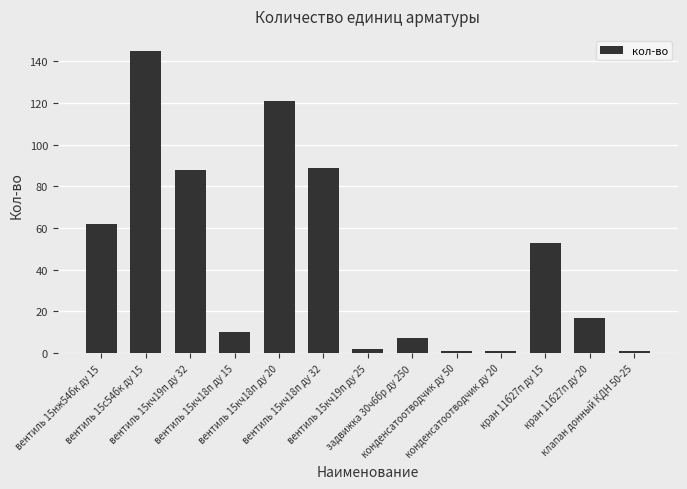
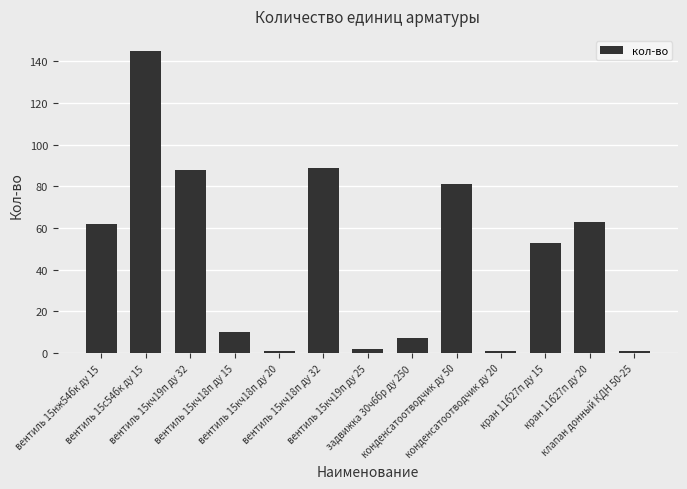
вентиль 15кч18п ду 20: 121 -> 1
конденсатоотводчик ду 50: 1 -> 81
кран 11б27п ду 20: 17 -> 63
